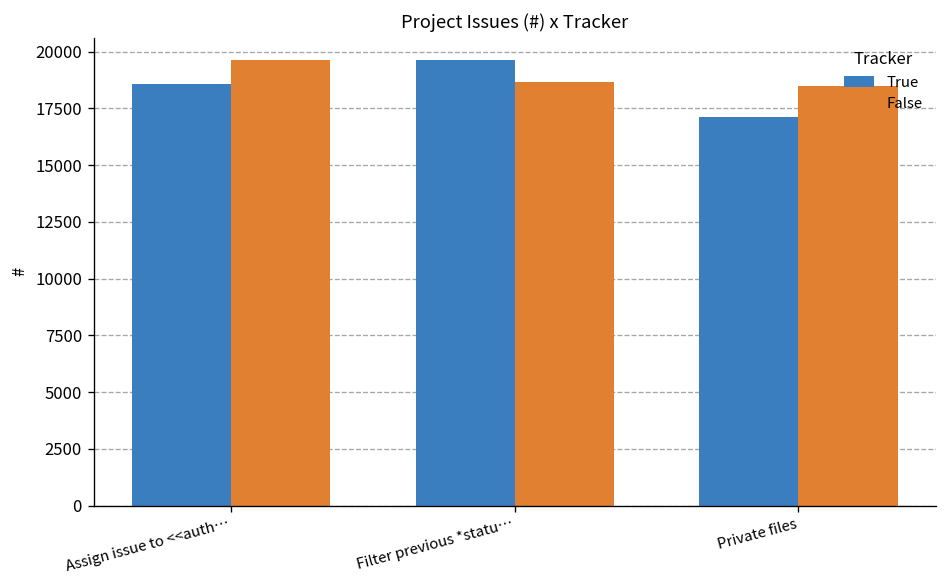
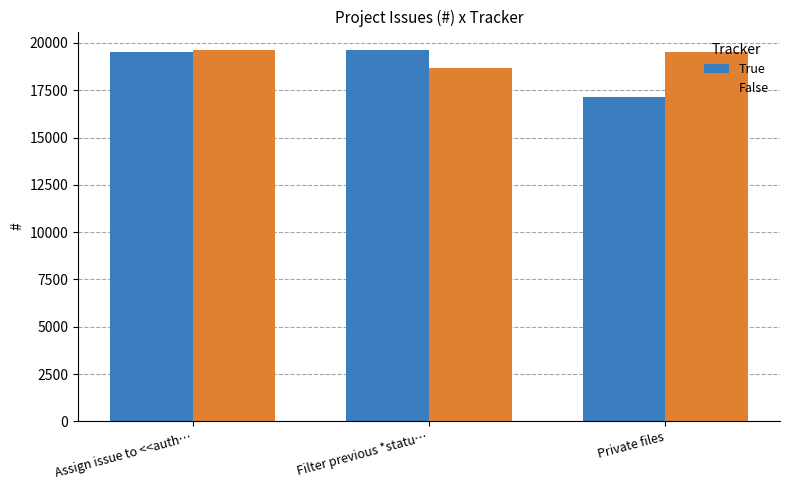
True, Assign issue to <<auth…: 18600 -> 19500
False, Private files: 18500 -> 19500
